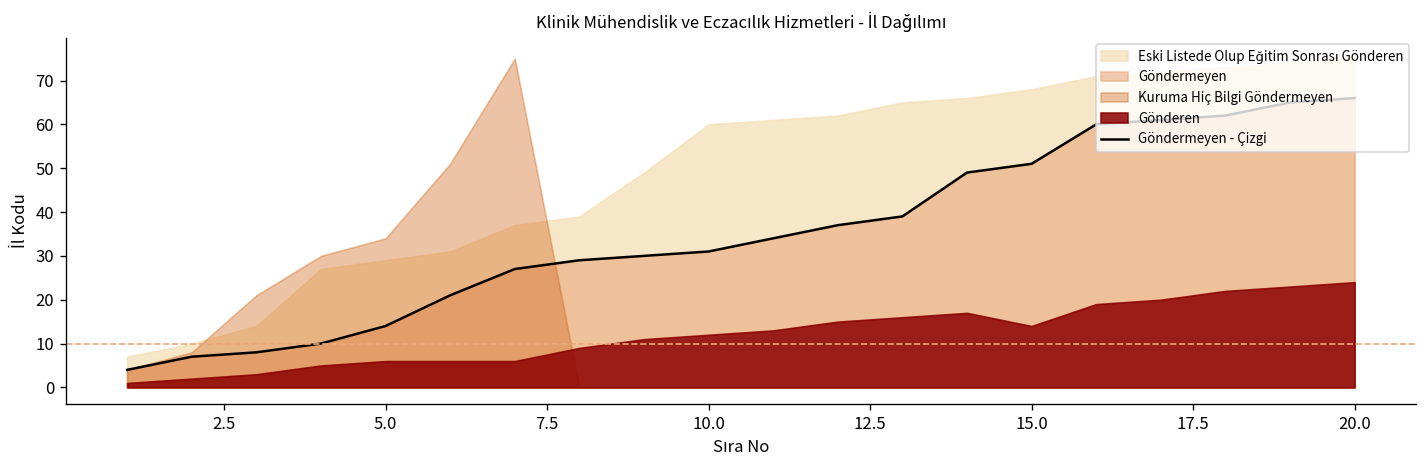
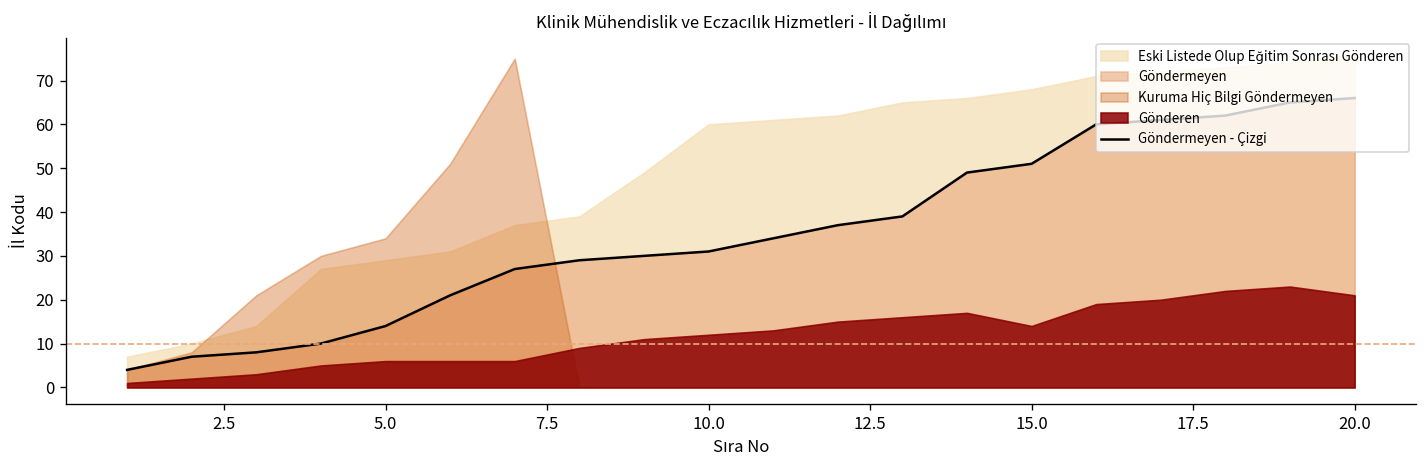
Gönderen, 20.0: 24 -> 21
